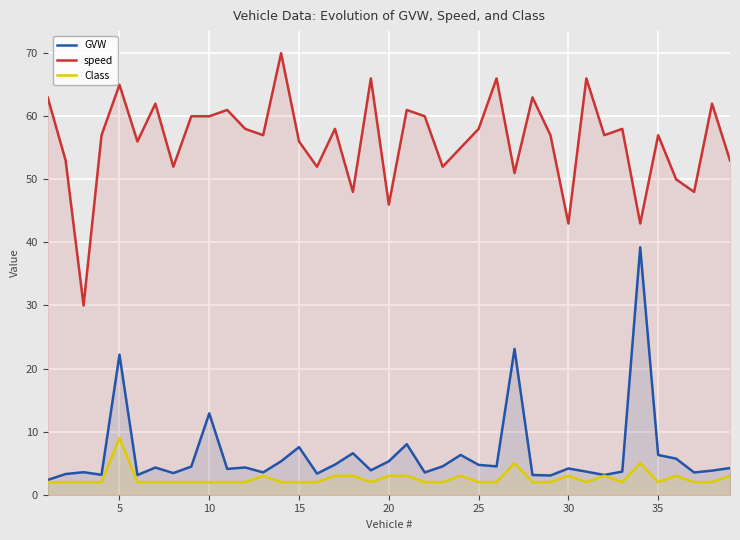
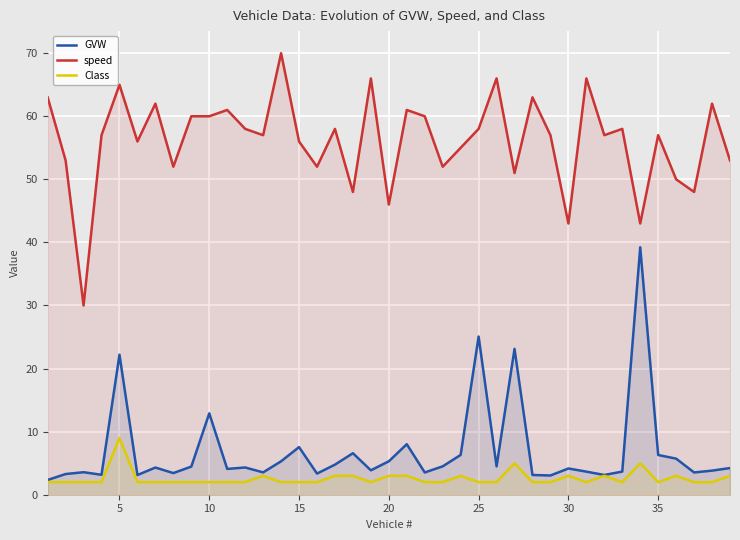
GVW, 25: 5 -> 25
